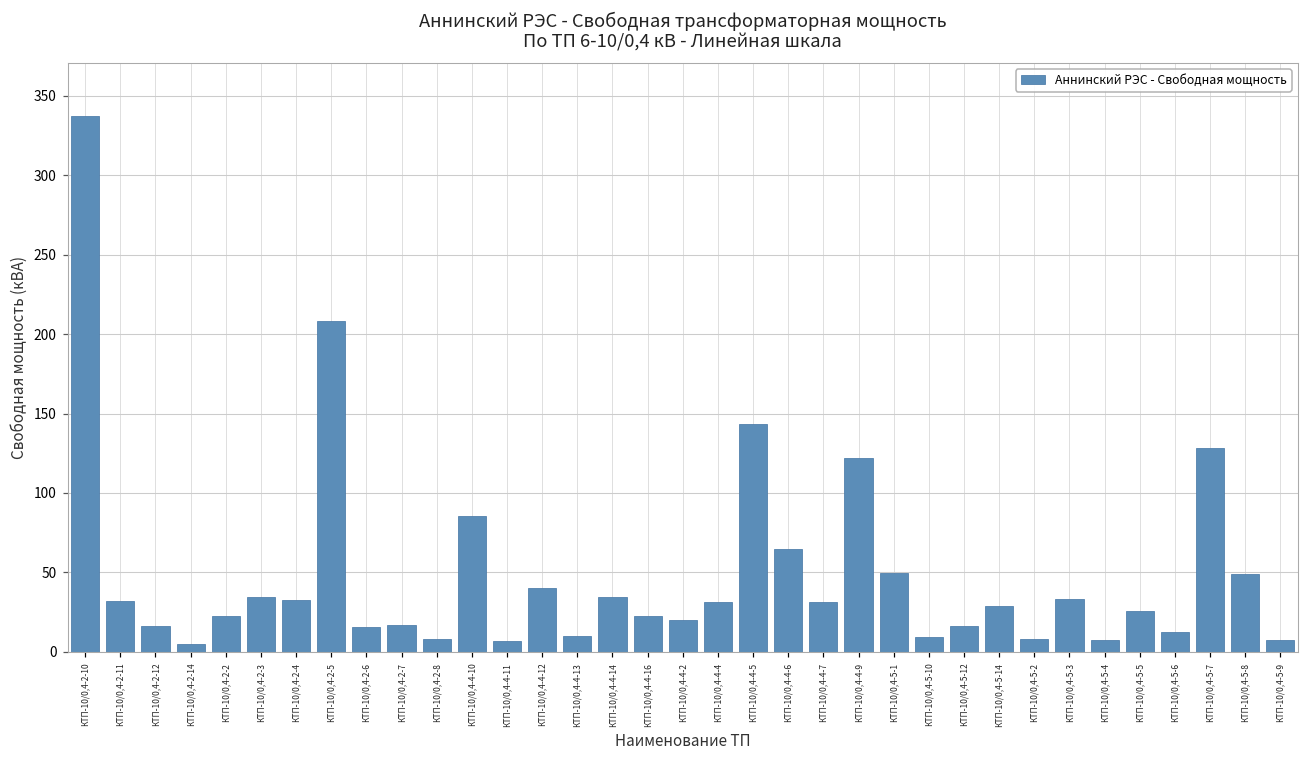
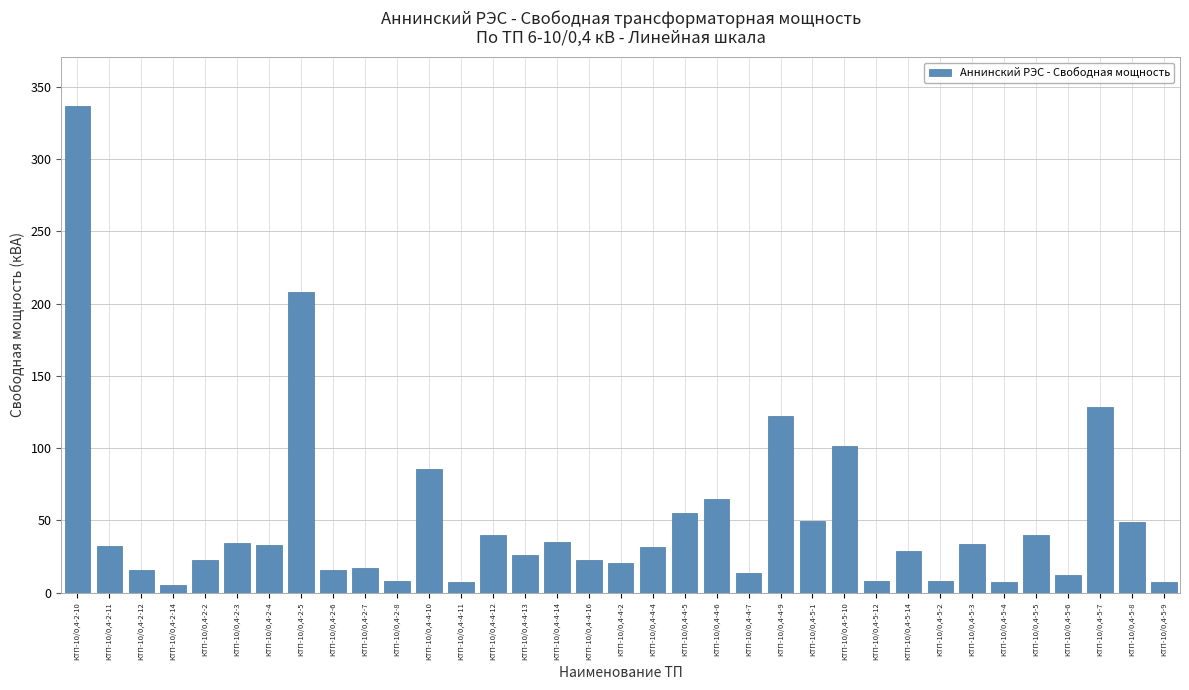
КТП-10/0,4-4-13: 10 -> 26
КТП-10/0,4-4-5: 143 -> 55
КТП-10/0,4-4-7: 31 -> 14
КТП-10/0,4-5-10: 9 -> 101
КТП-10/0,4-5-12: 16 -> 8
КТП-10/0,4-5-5: 26 -> 40
